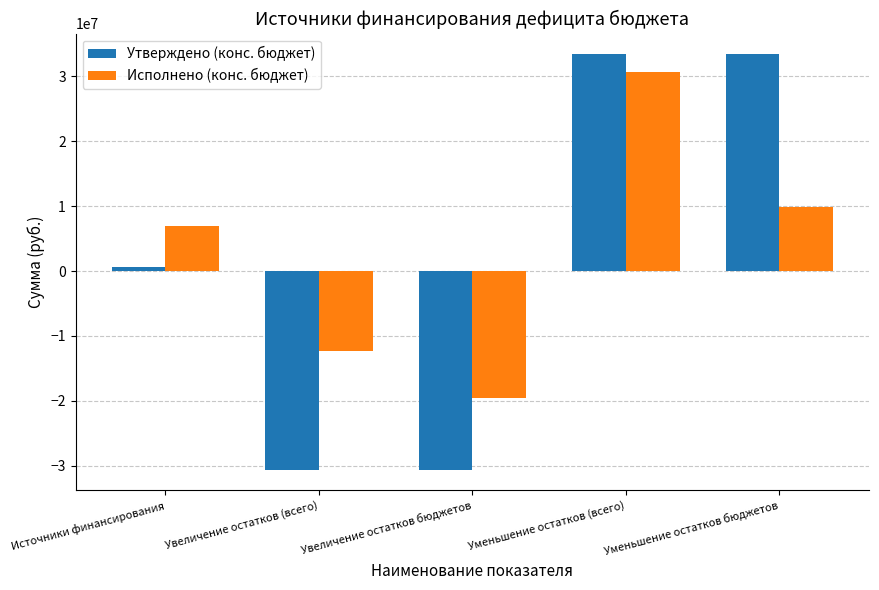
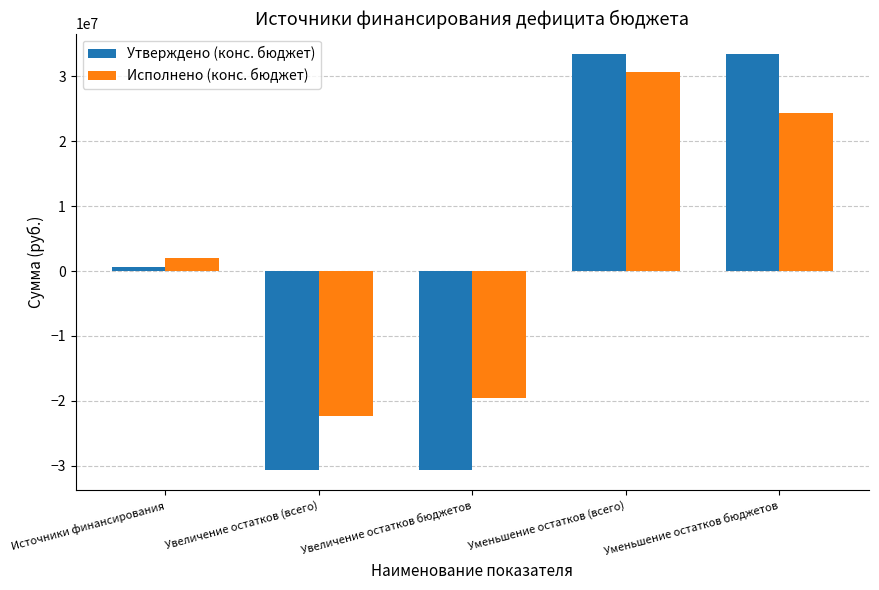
Исполнено (конс. бюджет), Источники финансирования: 7000000 -> 2000000
Исполнено (конс. бюджет), Увеличение остатков (всего): -12000000 -> -22000000
Исполнено (конс. бюджет), Уменьшение остатков бюджетов: 10000000 -> 24000000
